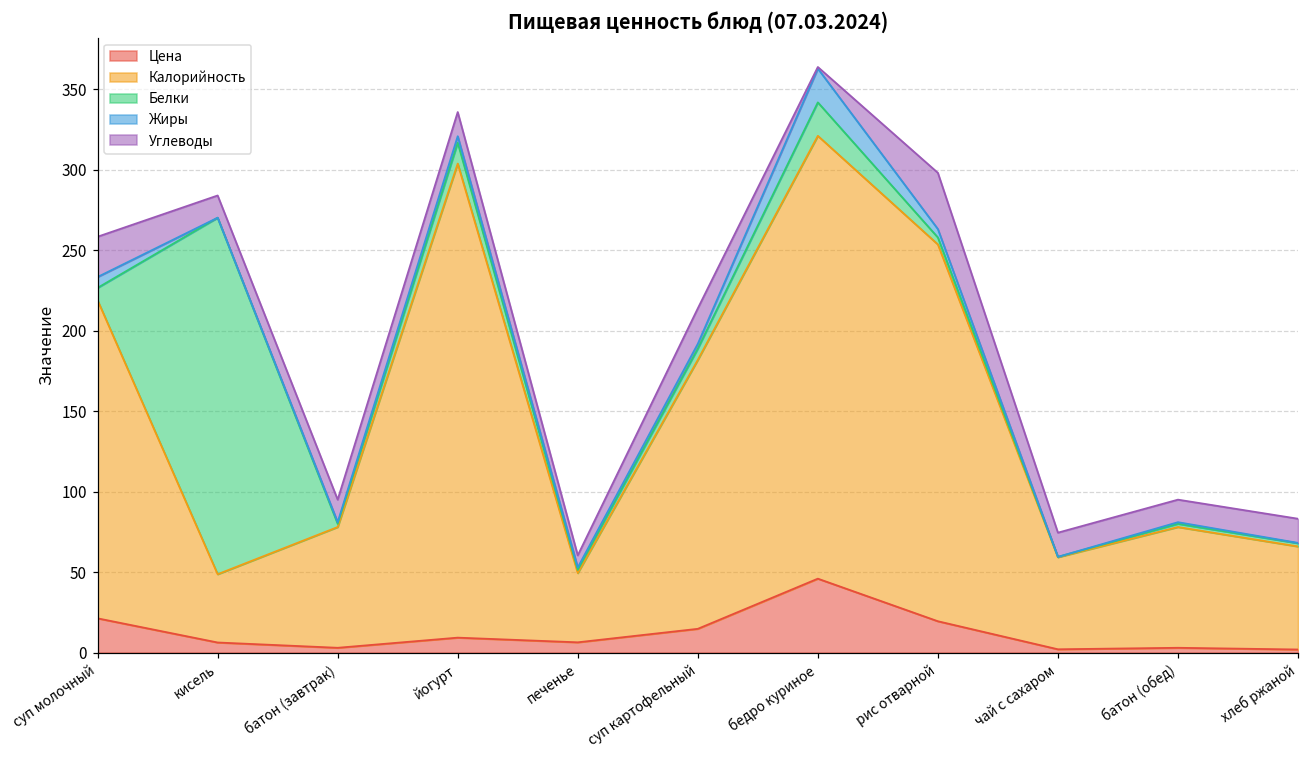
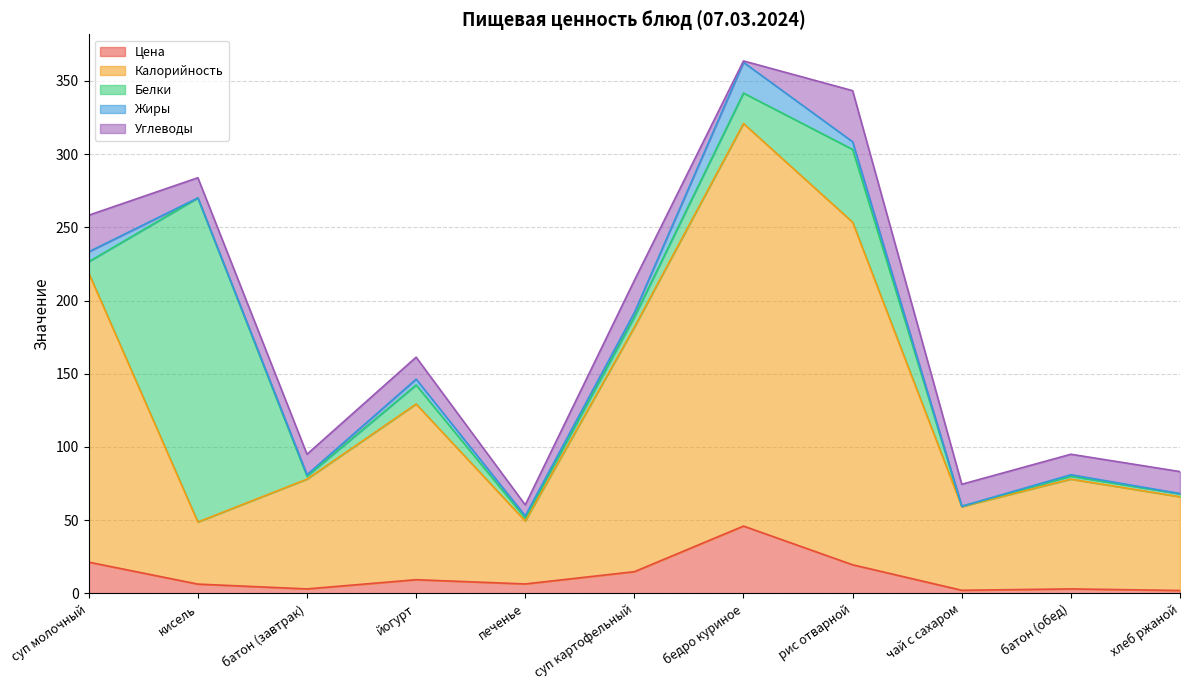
Калорийность, йогурт: 294 -> 120
Белки, рис отварной: 4 -> 50
